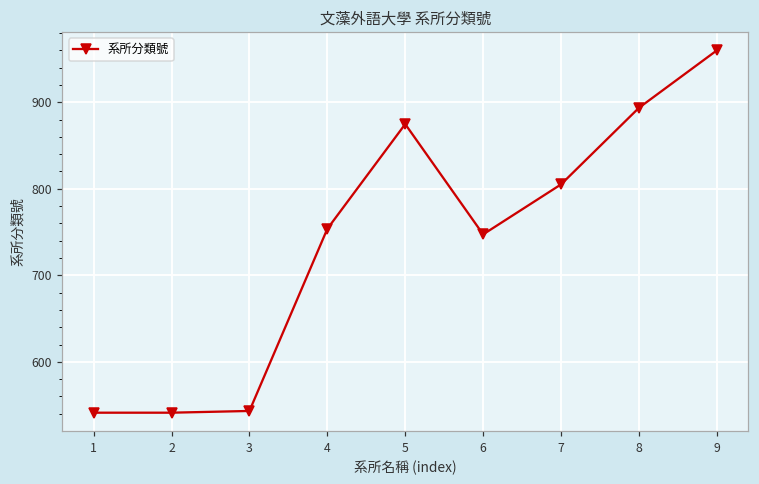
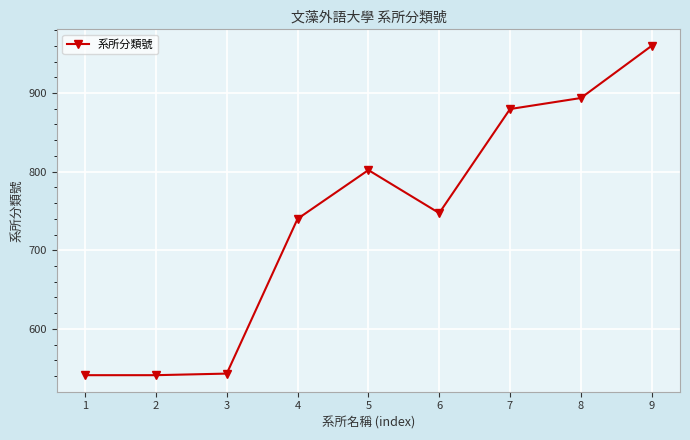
4: 750 -> 740
5: 870 -> 800
7: 810 -> 880
